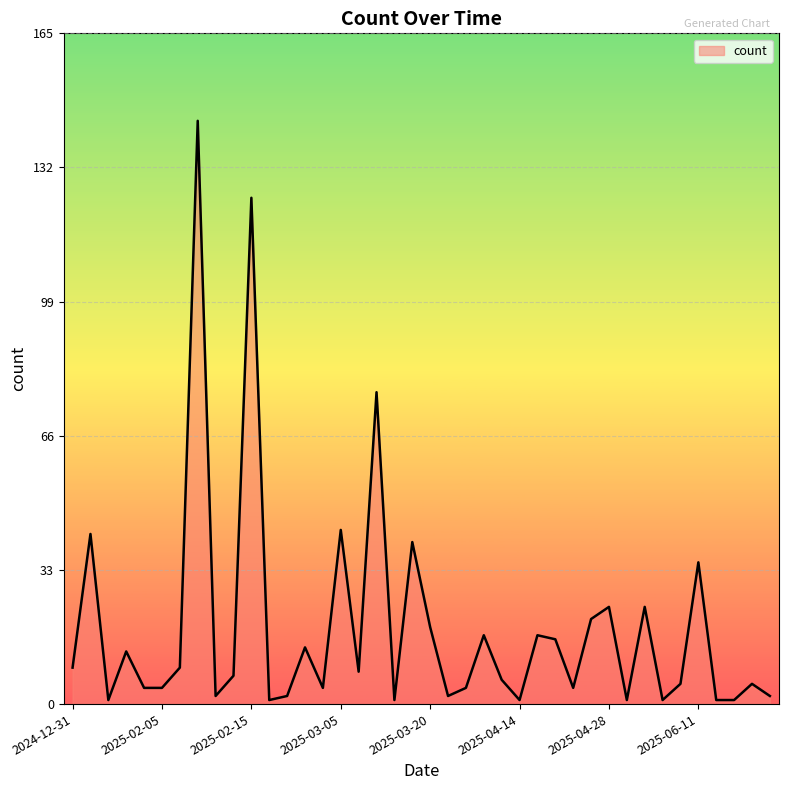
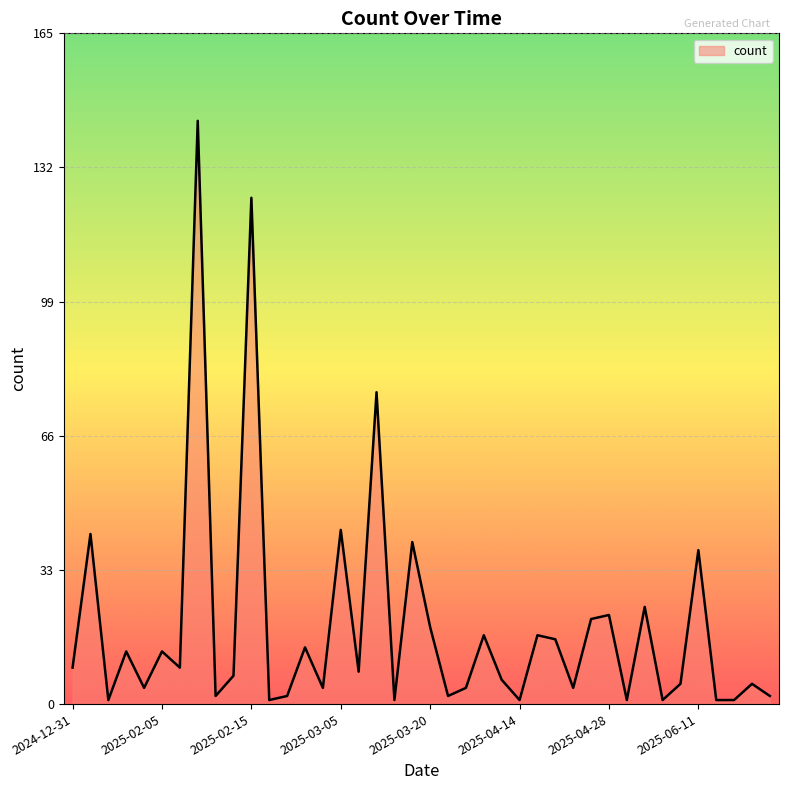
2025-02-05: 4 -> 13
2025-04-28: 24 -> 22
2025-06-11: 35 -> 38
